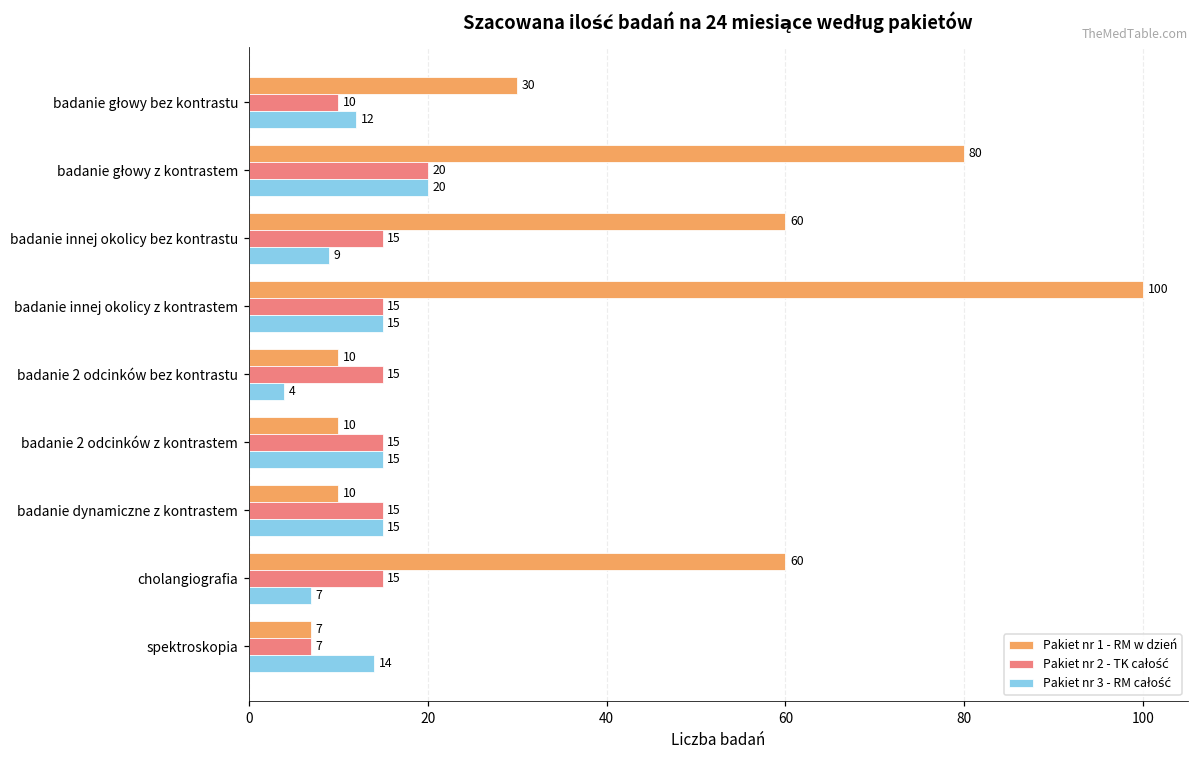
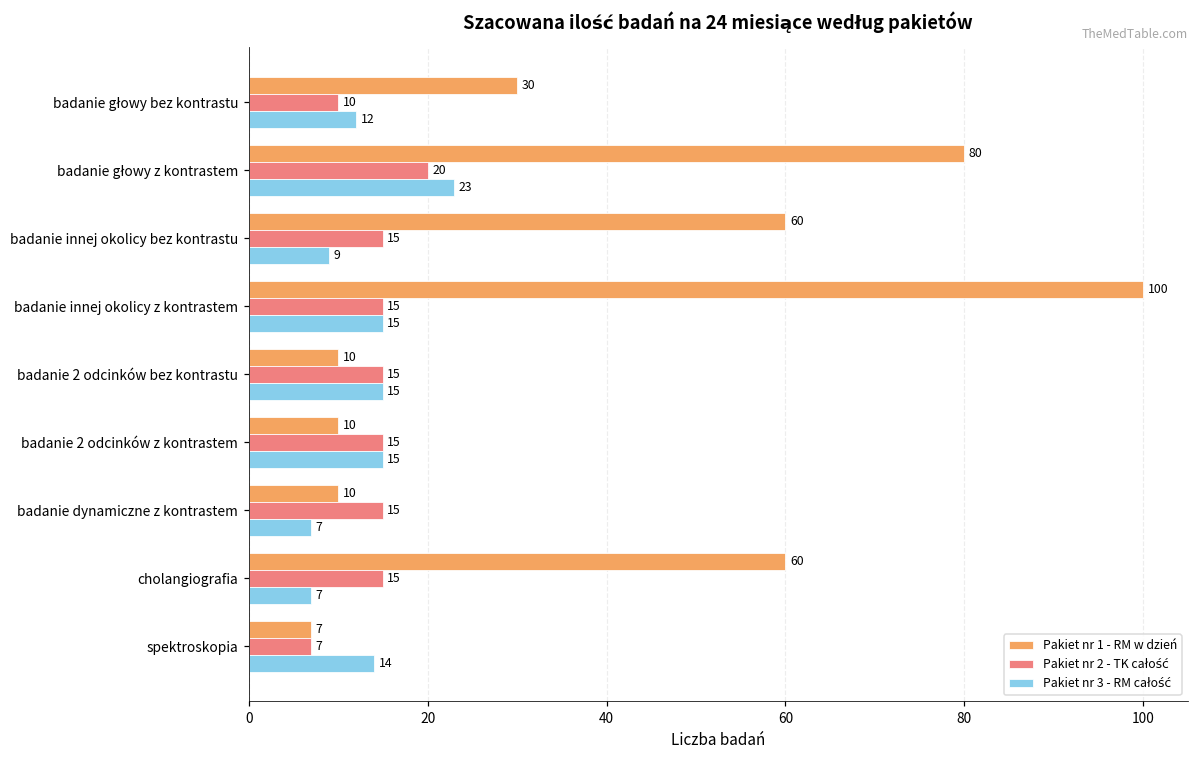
Pakiet nr 3 - RM całość, badanie głowy z kontrastem: 20 -> 23
Pakiet nr 3 - RM całość, badanie 2 odcinków bez kontrastu: 4 -> 15
Pakiet nr 3 - RM całość, badanie dynamiczne z kontrastem: 15 -> 7
